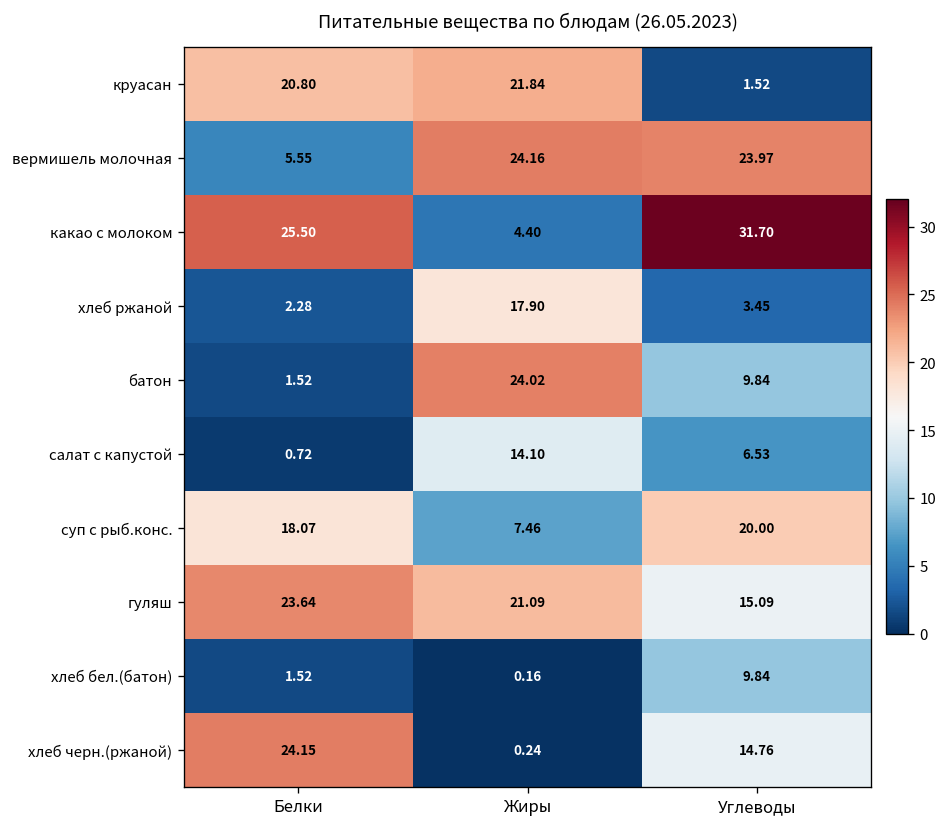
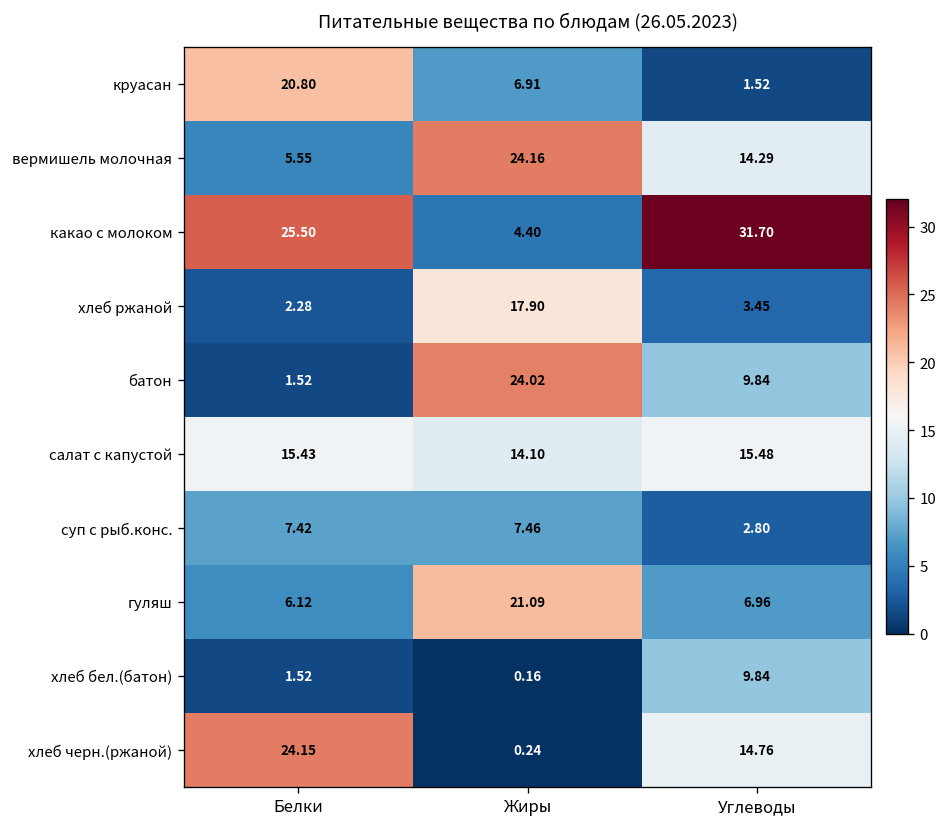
круасан, Жиры: 21.84 -> 6.91
вермишель молочная, Углеводы: 23.97 -> 14.29
салат с капустой, Белки: 0.72 -> 15.43
салат с капустой, Углеводы: 6.53 -> 15.48
суп с рыб.конс., Белки: 18.07 -> 7.42
суп с рыб.конс., Углеводы: 20.00 -> 2.80
гуляш, Белки: 23.64 -> 6.12
гуляш, Углеводы: 15.09 -> 6.96
